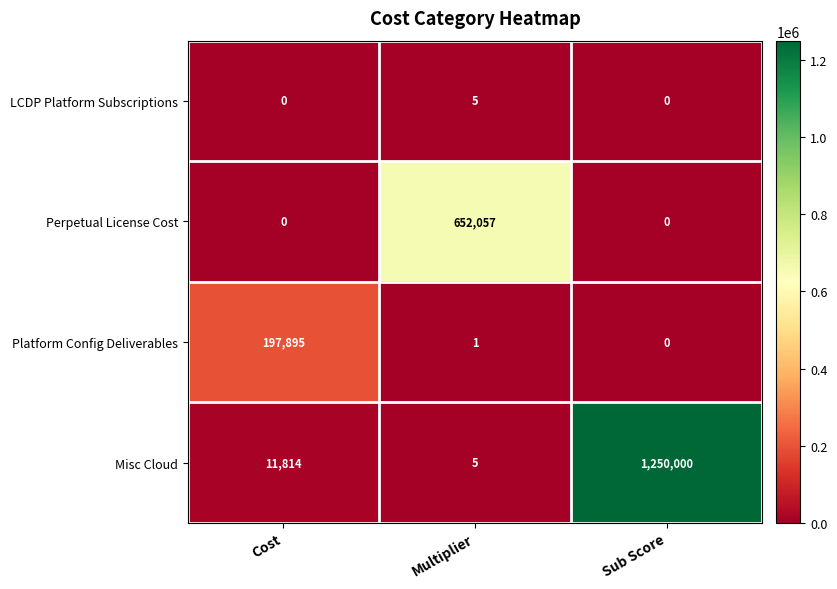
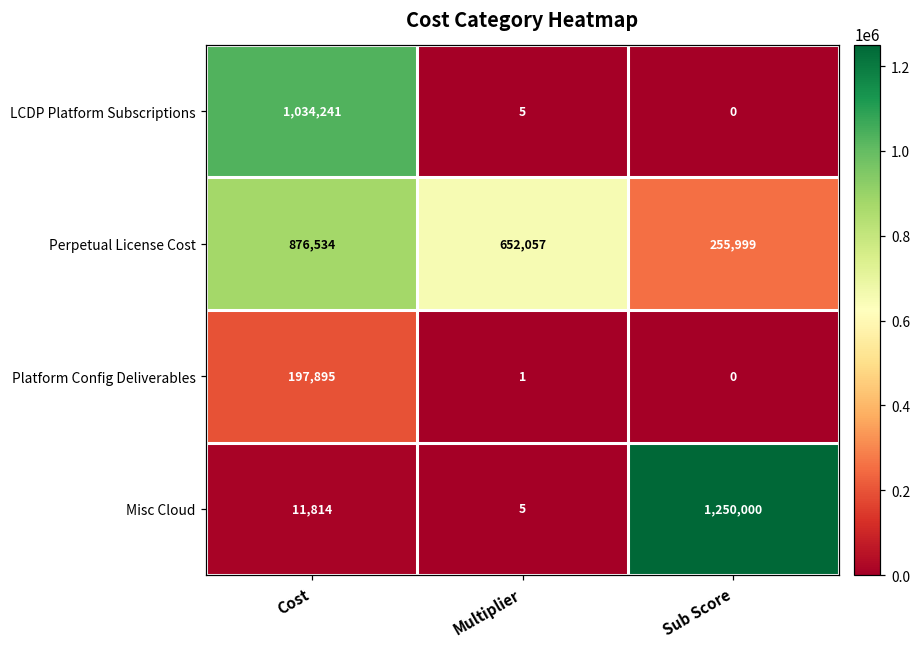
LCDP Platform Subscriptions, Cost: 0 -> 1,034,241
Perpetual License Cost, Cost: 0 -> 876,534
Perpetual License Cost, Sub Score: 0 -> 255,999
